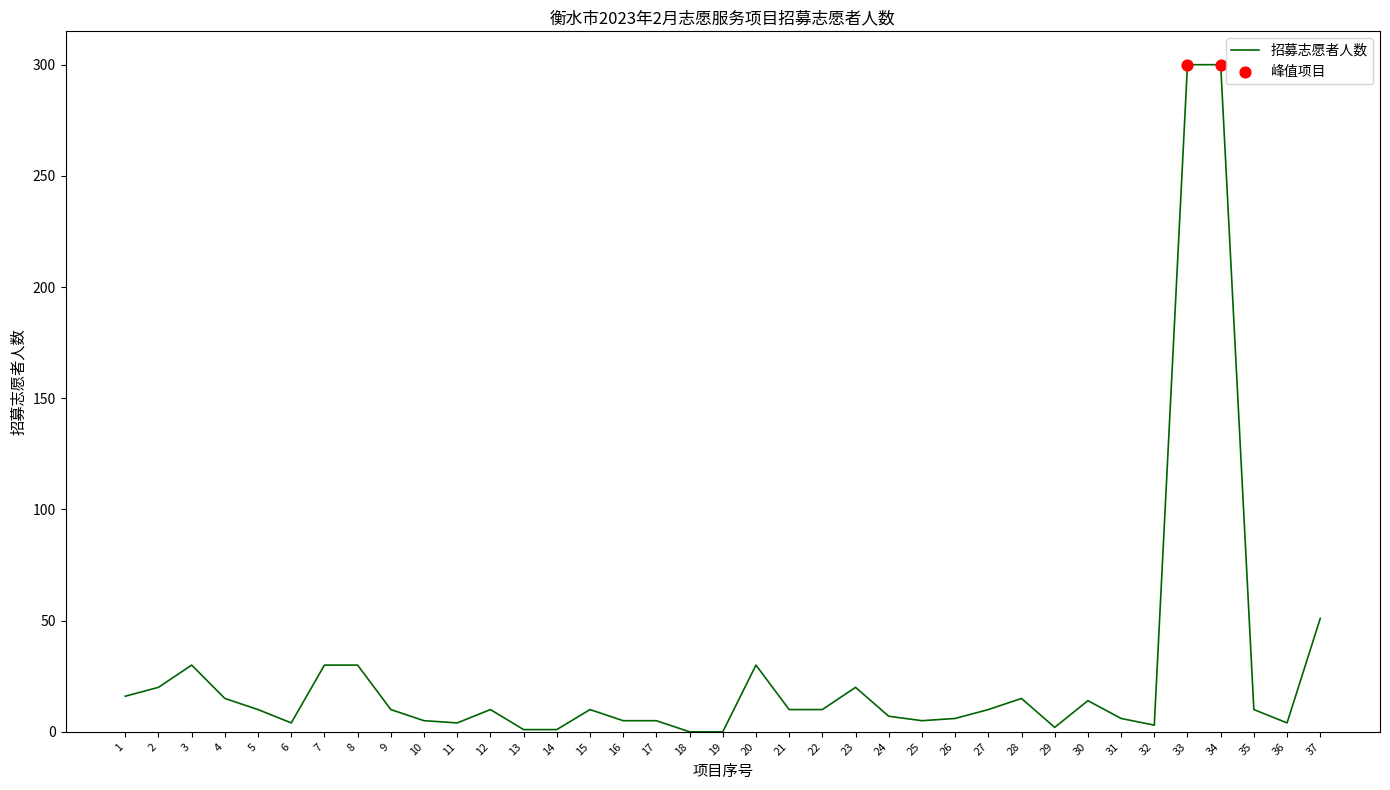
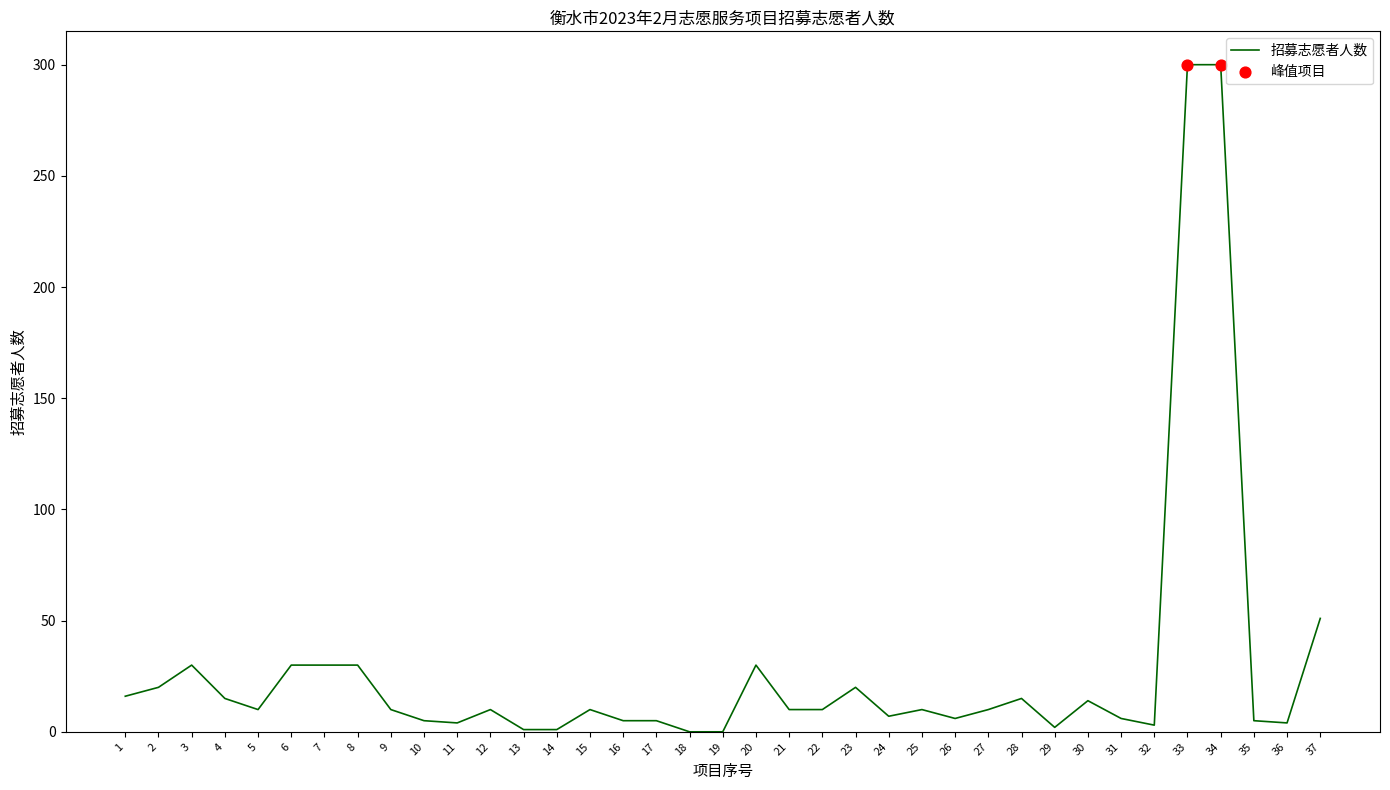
招募志愿者人数, 6: 4 -> 30
招募志愿者人数, 25: 5 -> 10
招募志愿者人数, 35: 10 -> 5
